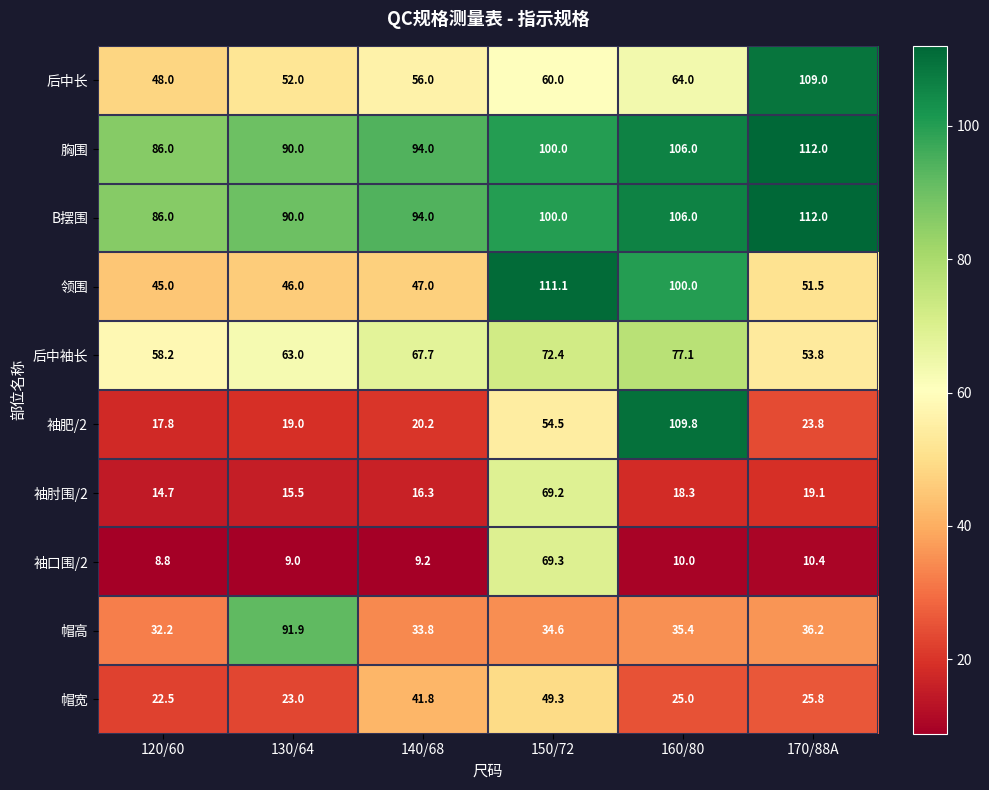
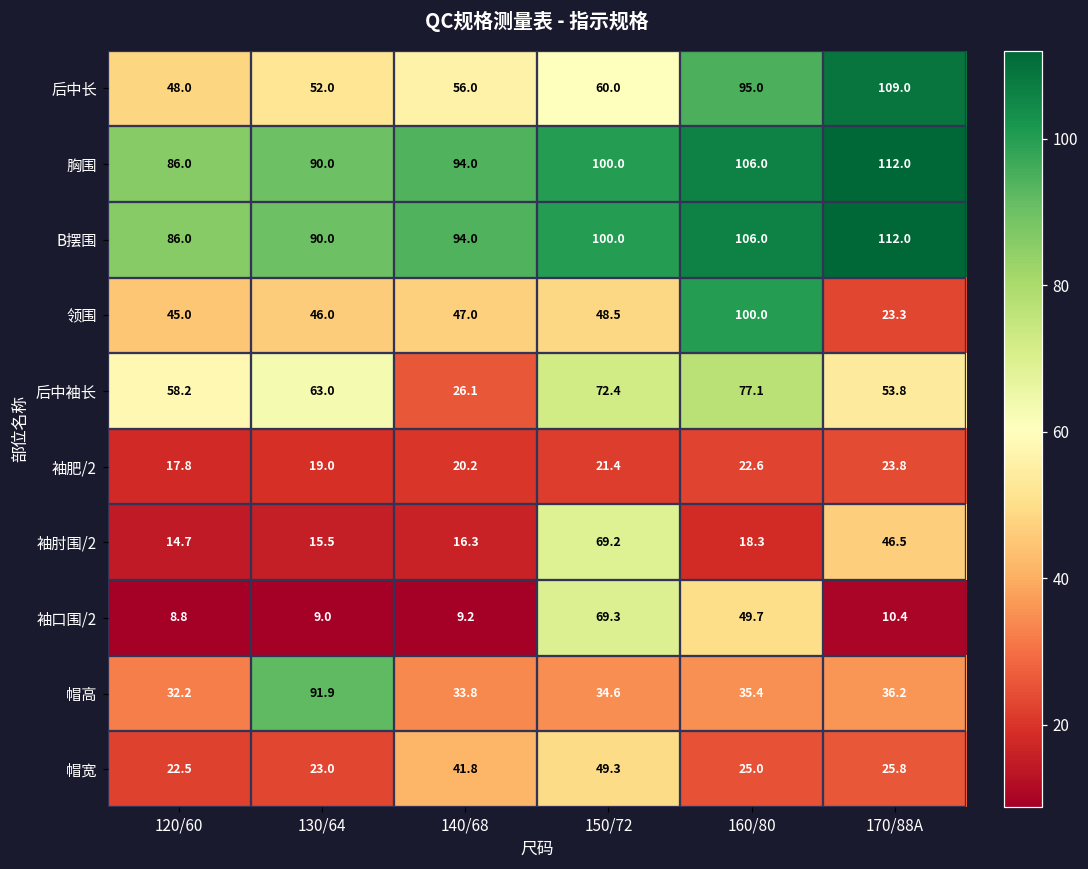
后中长, 160/80: 64.0 -> 95.0
领围, 150/72: 111.1 -> 48.5
领围, 170/88A: 51.5 -> 23.3
后中袖长, 140/68: 67.7 -> 26.1
袖肥/2, 150/72: 54.5 -> 21.4
袖肥/2, 160/80: 109.8 -> 22.6
袖肘围/2, 170/88A: 19.1 -> 46.5
袖口围/2, 160/80: 10.0 -> 49.7
